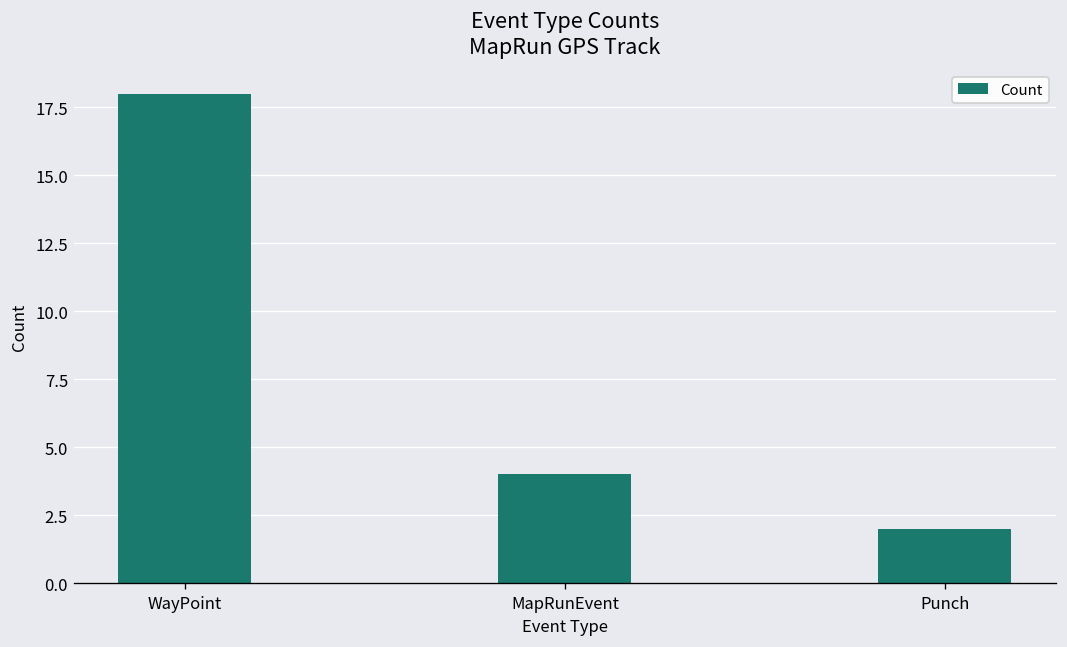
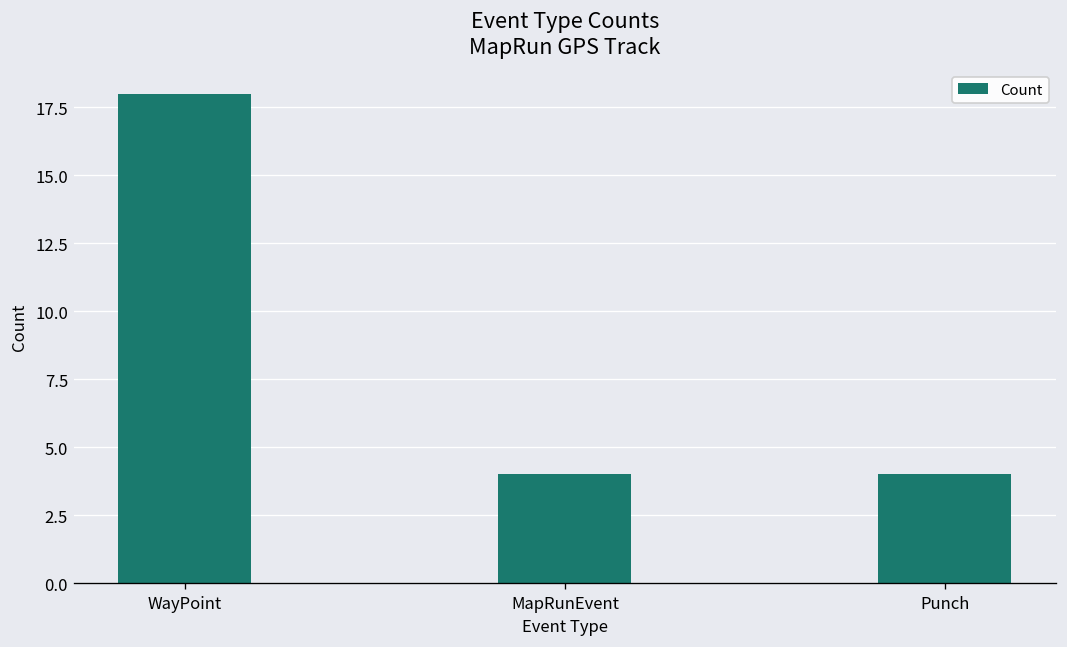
Punch: 2 -> 4
